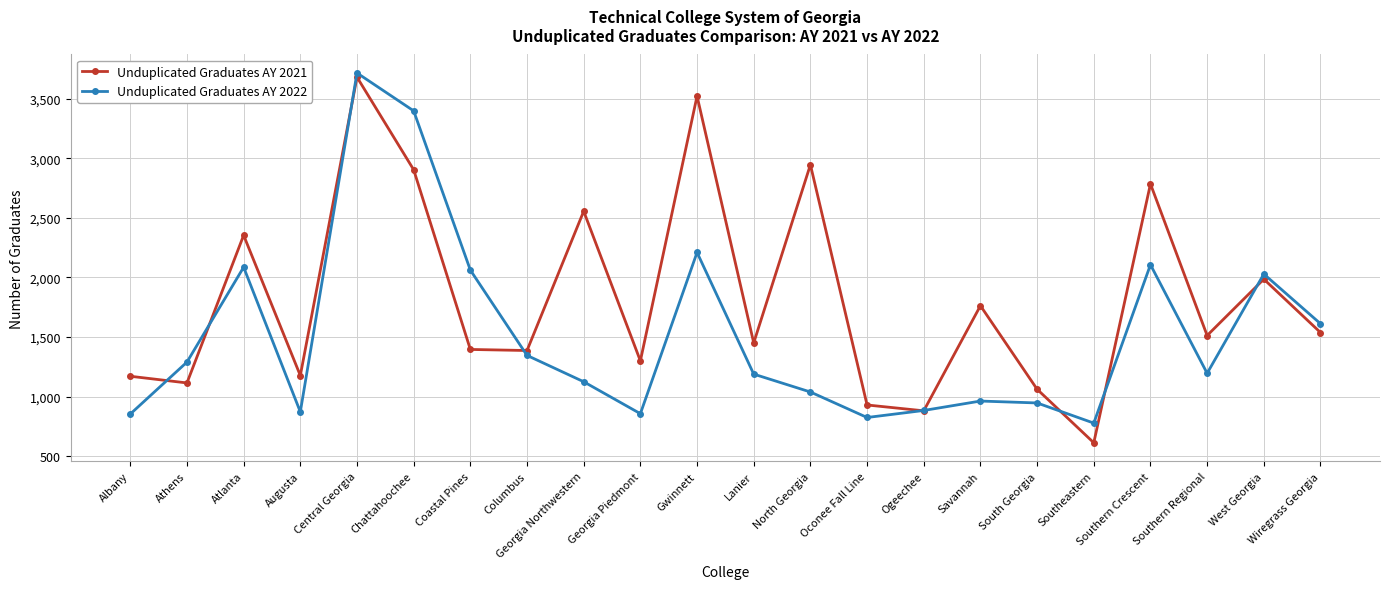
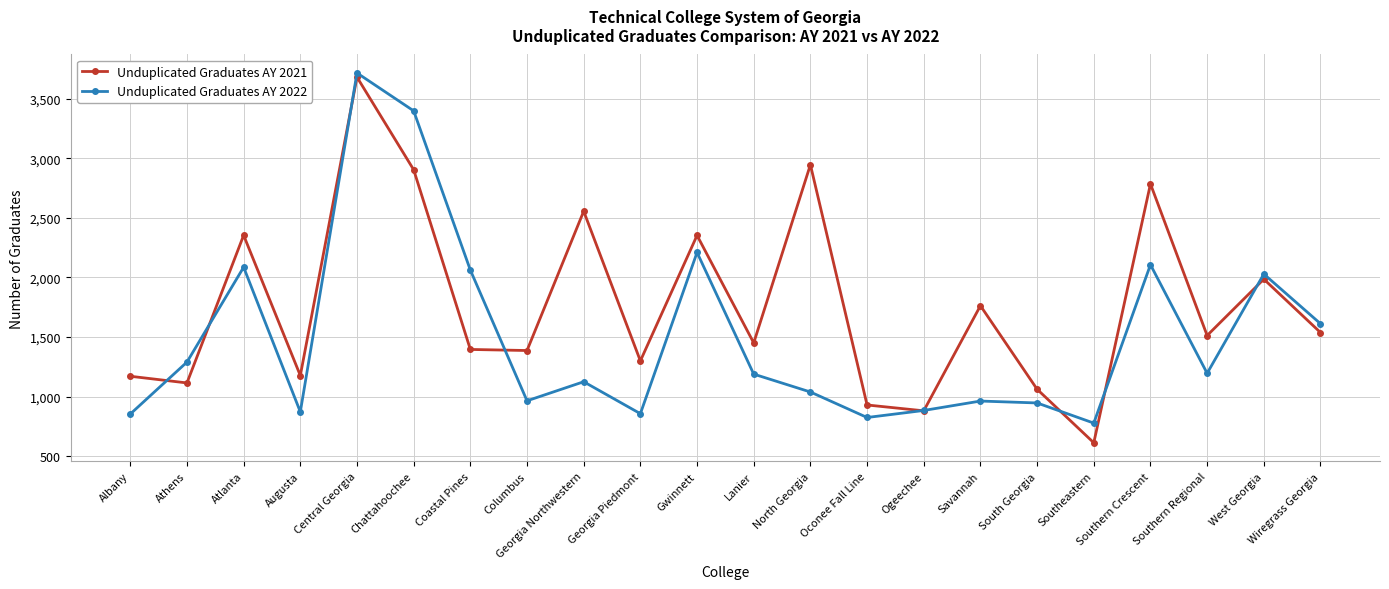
Unduplicated Graduates AY 2022, Columbus: 1,350 -> 960
Unduplicated Graduates AY 2021, Gwinnett: 3,520 -> 2,350
